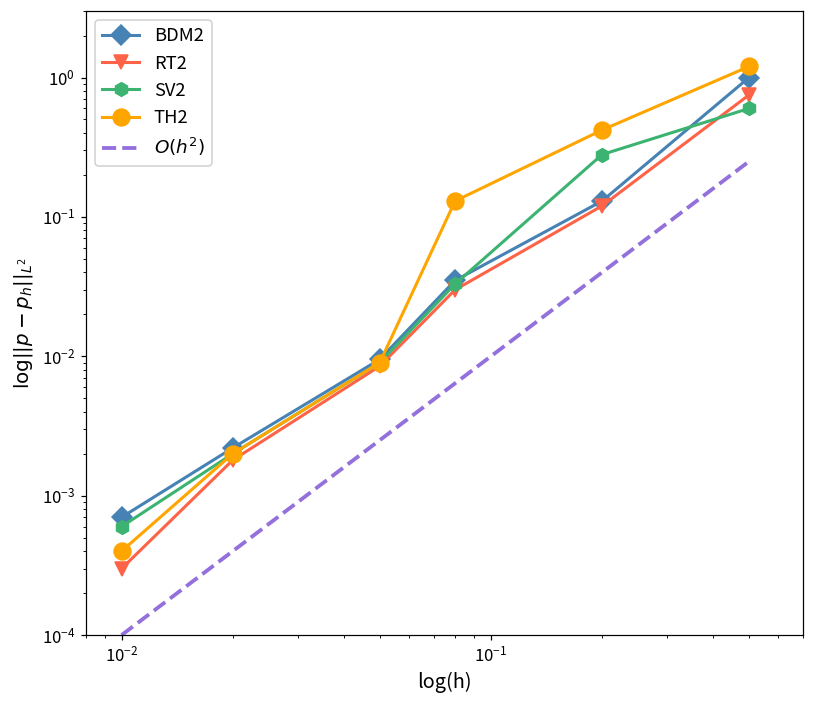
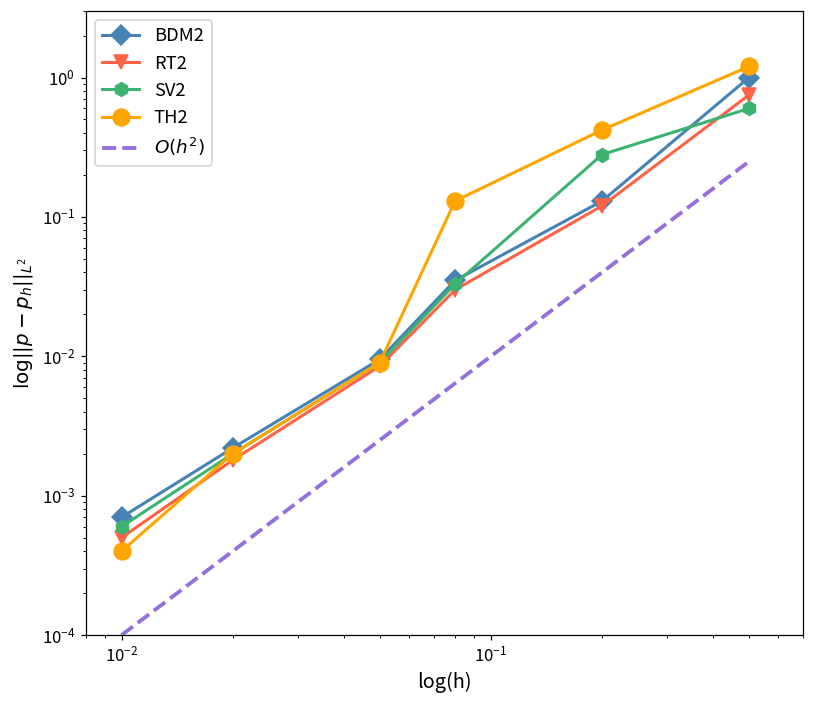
RT2, 10^-2: 0.0003 -> 0.0005
